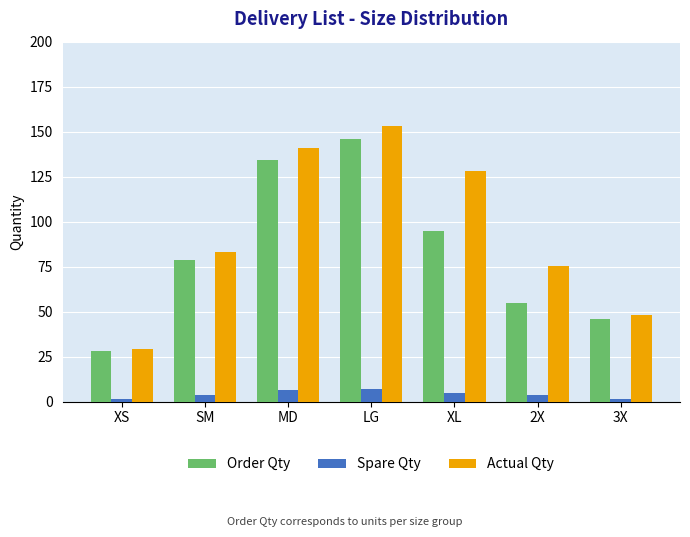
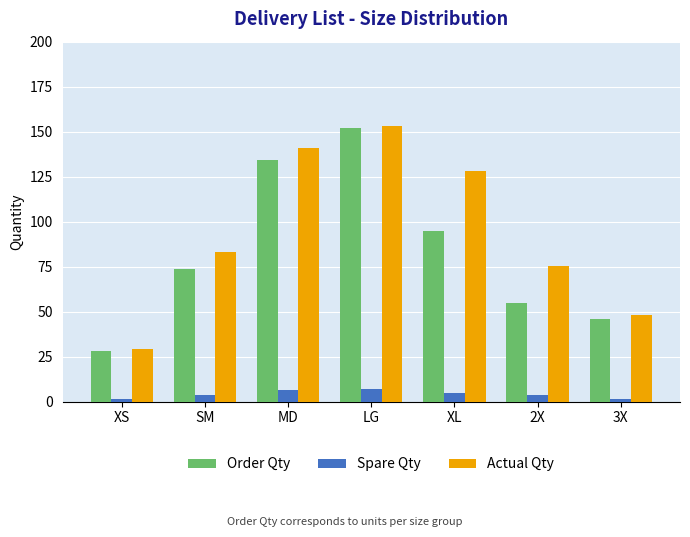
Order Qty, SM: 79 -> 74
Order Qty, LG: 146 -> 152
